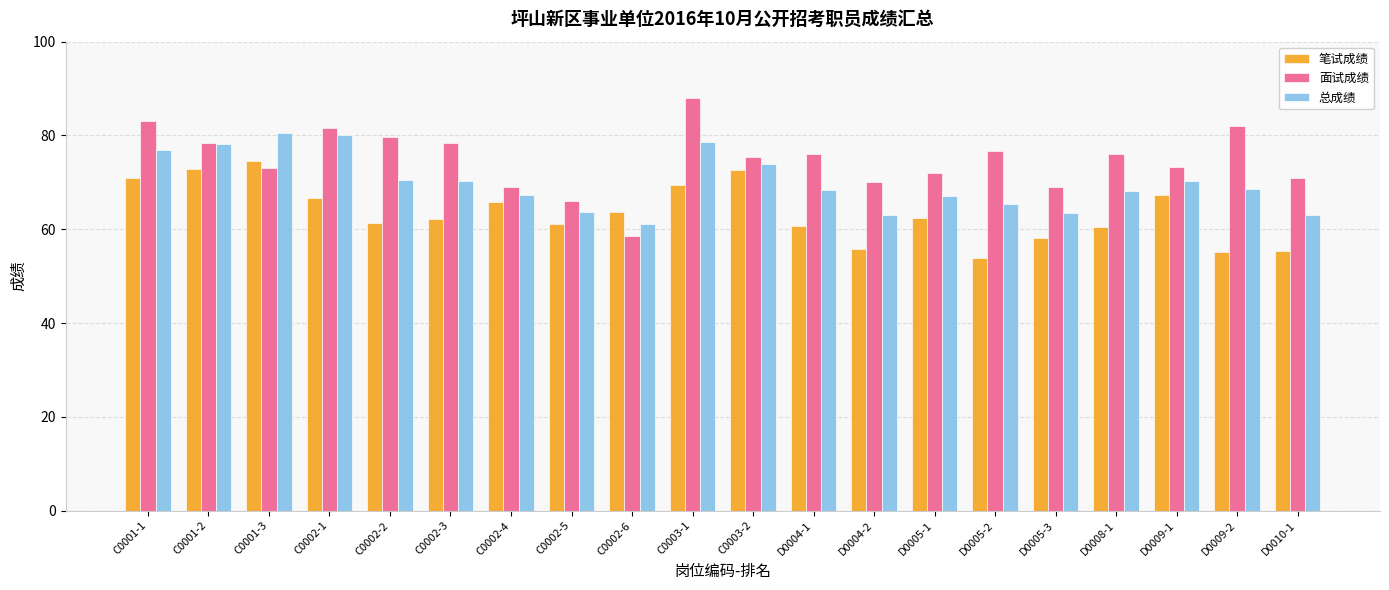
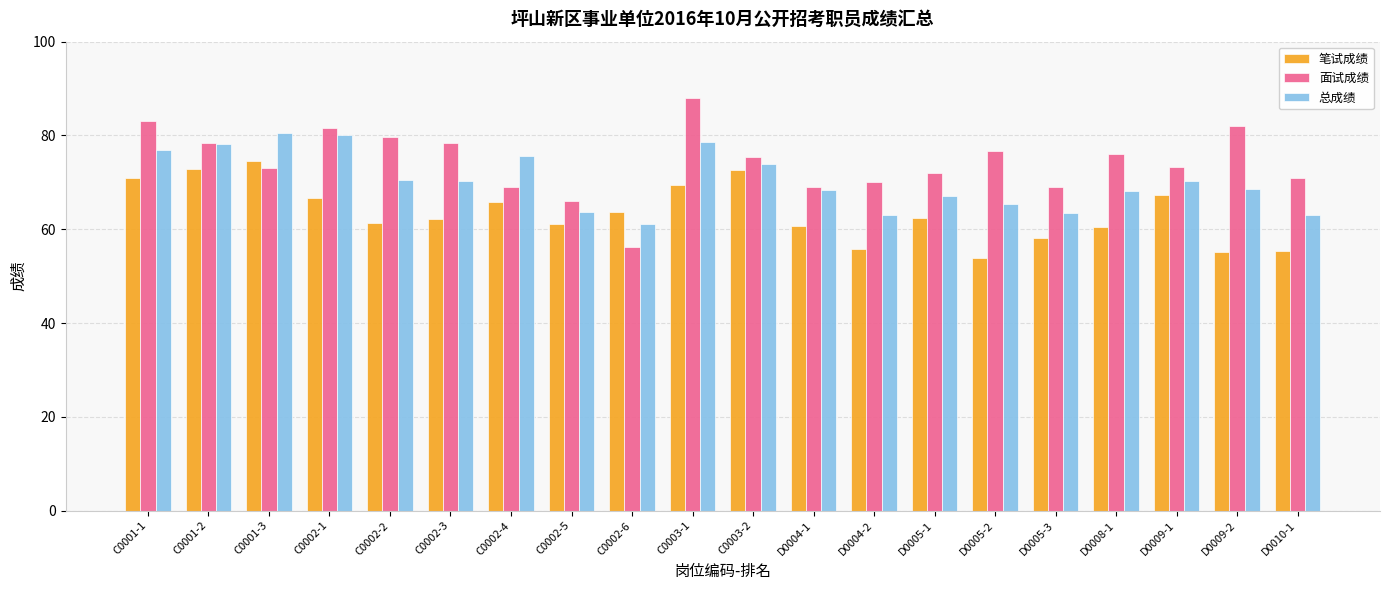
总成绩, C0002-4: 67 -> 76
面试成绩, C0002-6: 59 -> 56
面试成绩, D0004-1: 76 -> 69
